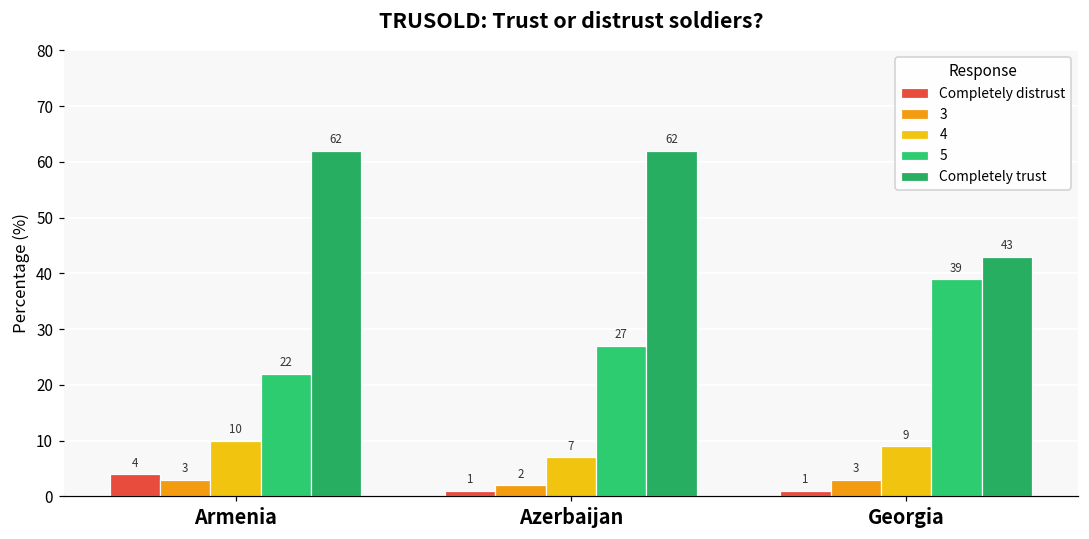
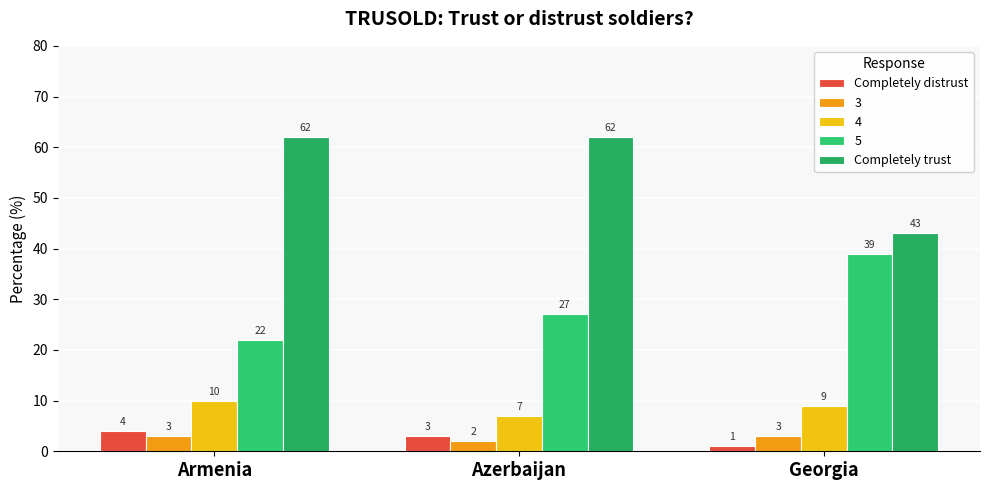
Completely distrust, Azerbaijan: 1 -> 3
